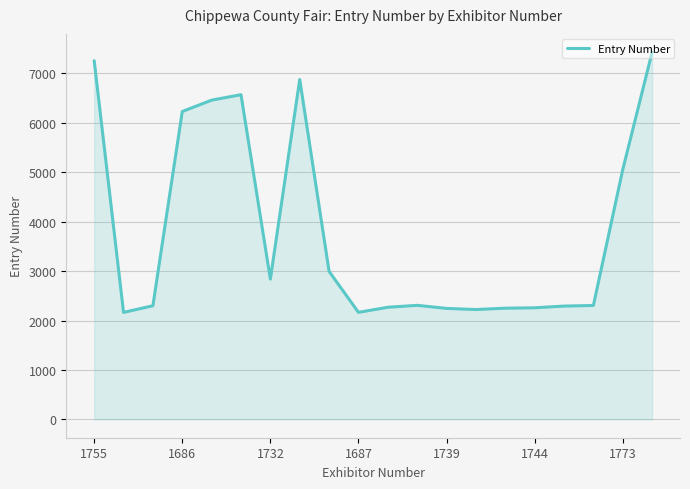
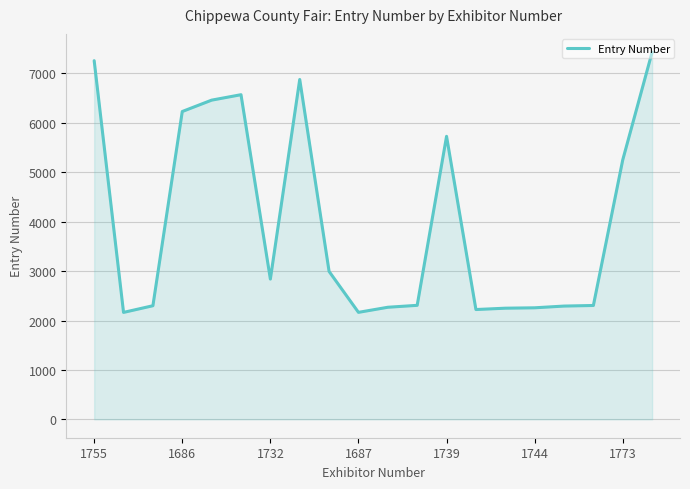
1739: 2200 -> 5700
1773: 5100 -> 5200
